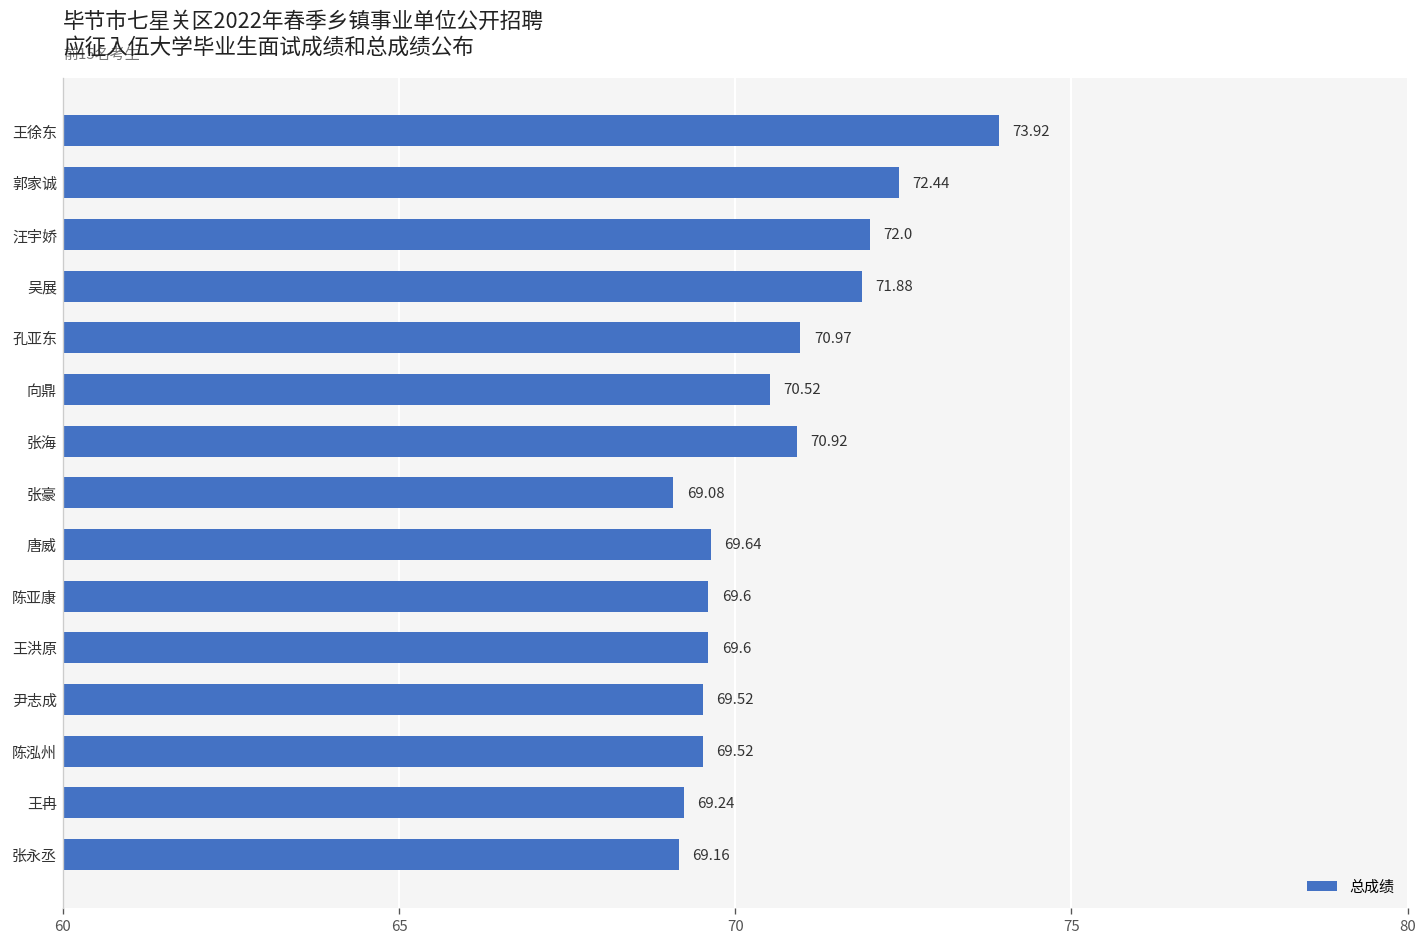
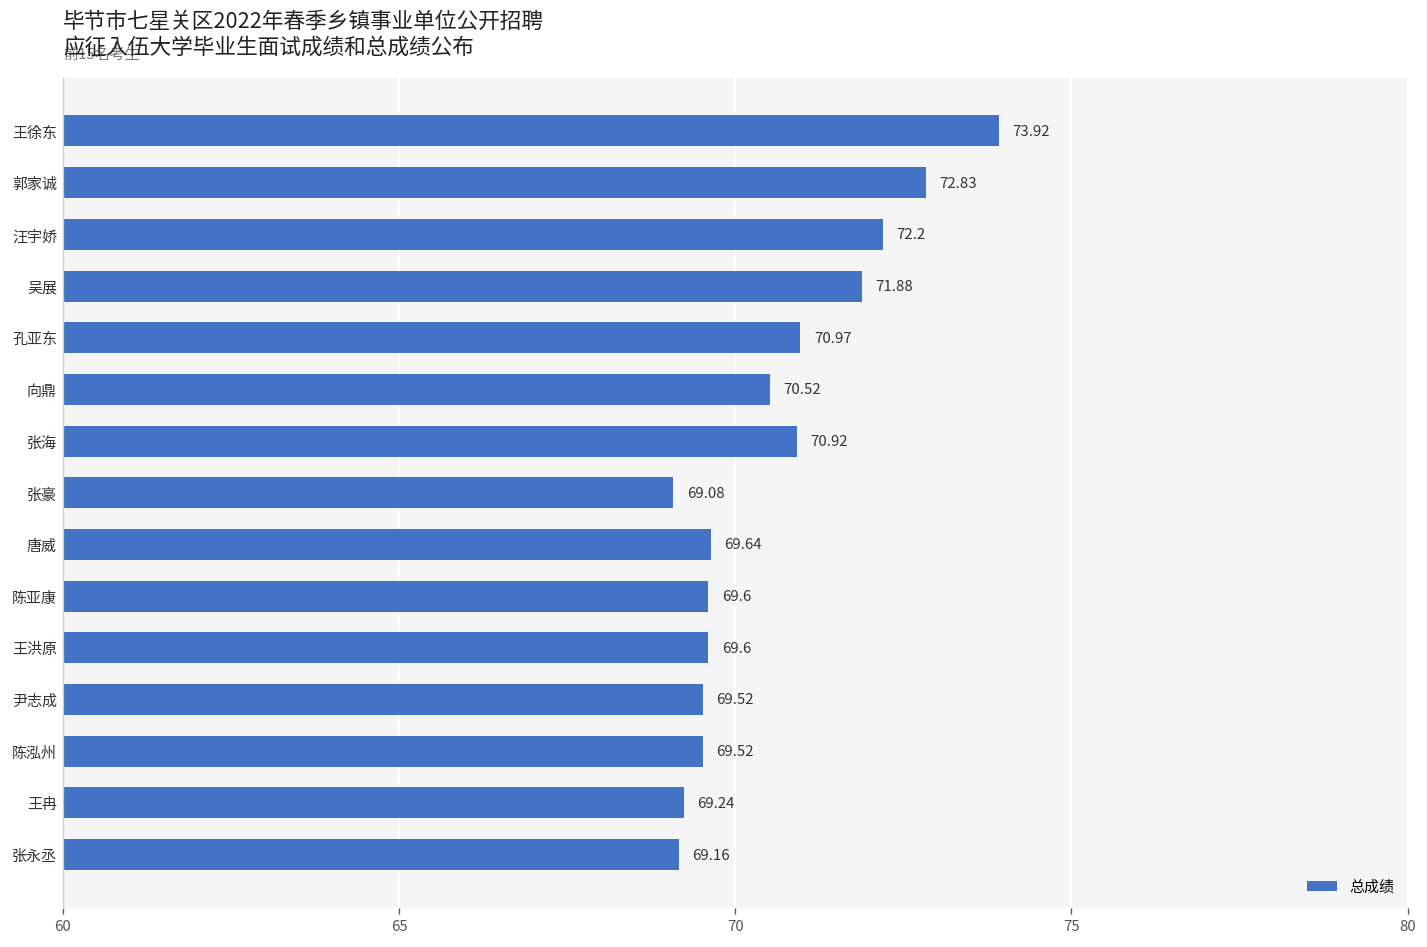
郭家诚: 72.44 -> 72.83
汪宇娇: 72.0 -> 72.2
